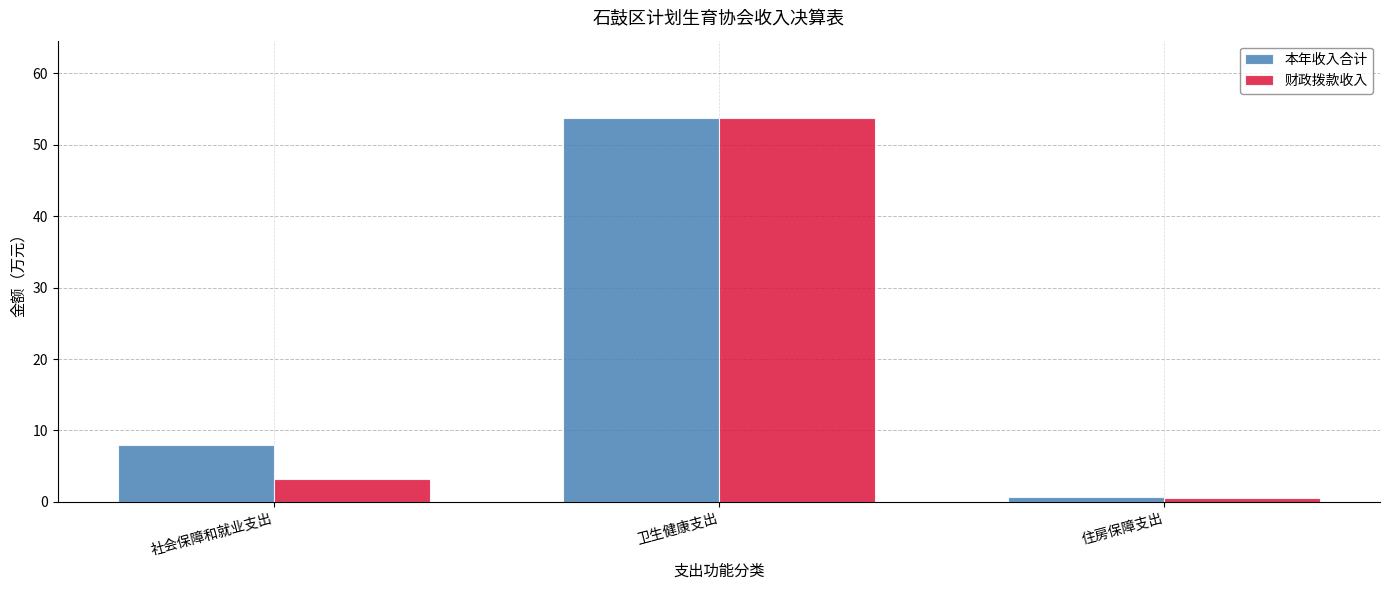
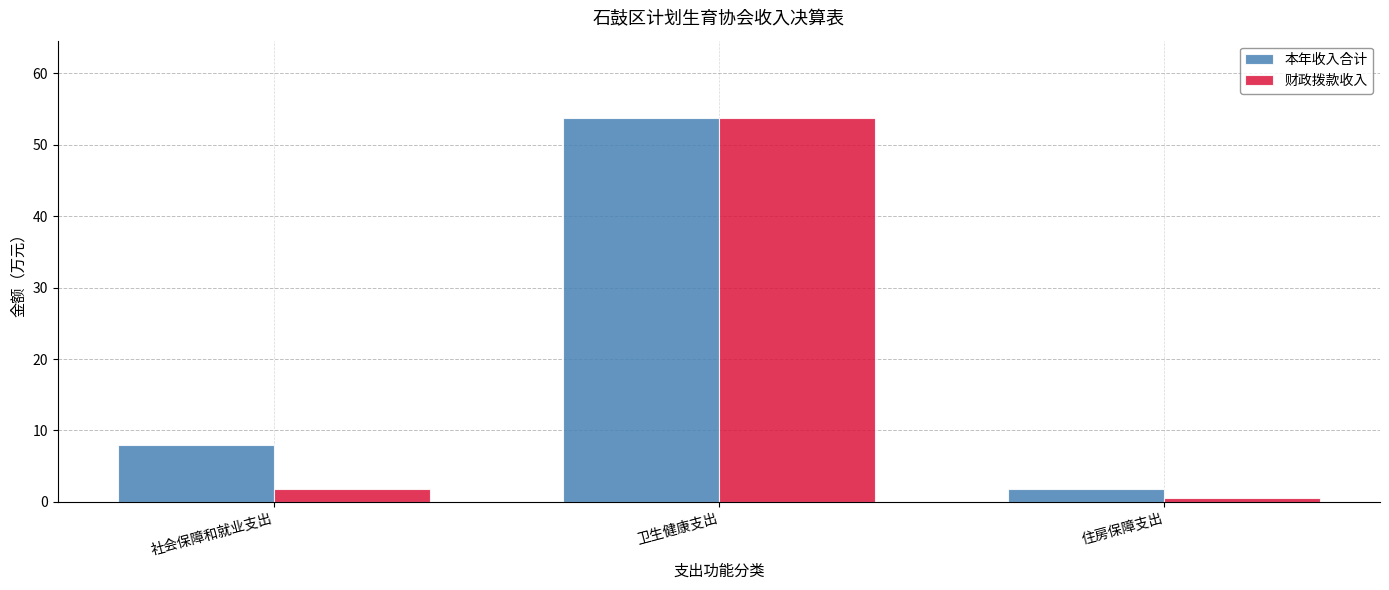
财政拨款收入, 社会保障和就业支出: 3 -> 2
本年收入合计, 住房保障支出: 1 -> 2
